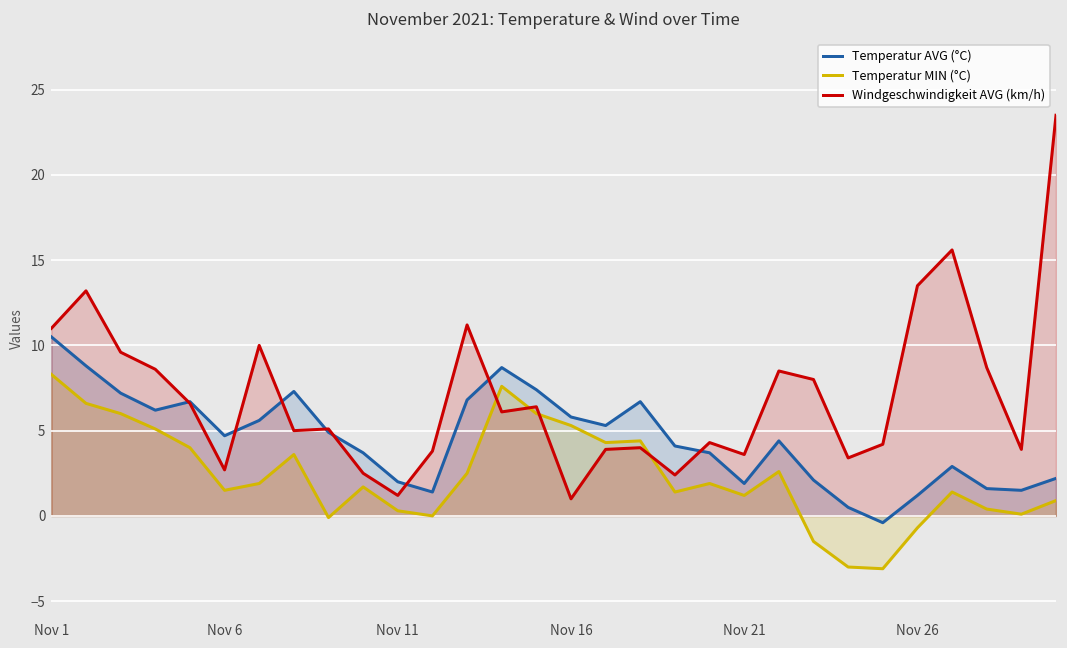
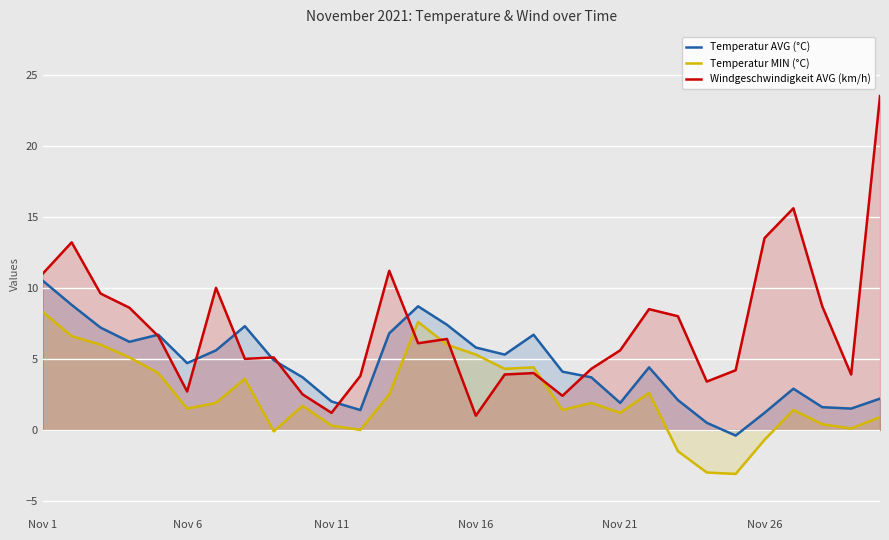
Windgeschwindigkeit AVG (km/h), Nov 21: 3.6 -> 5.6
